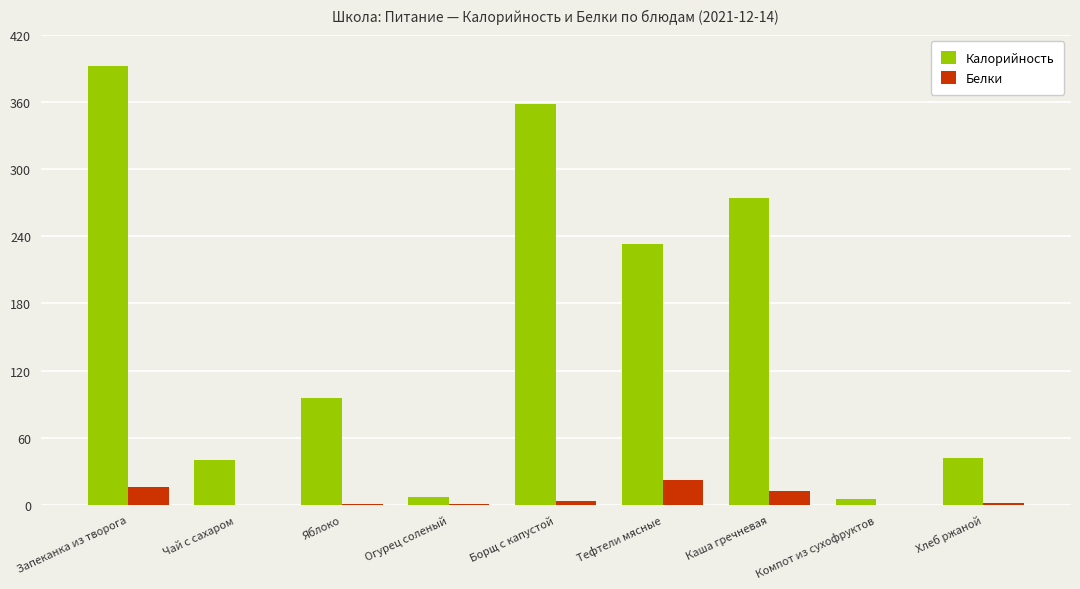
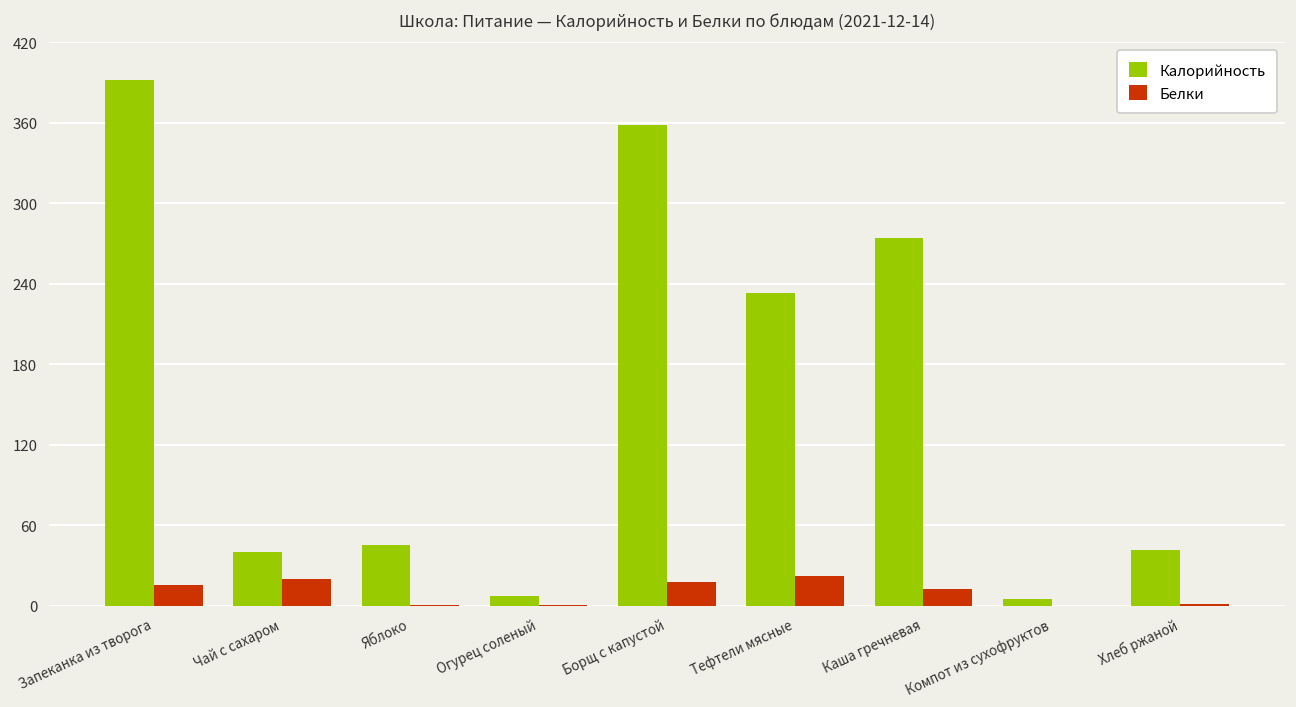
Белки, Чай с сахаром: 0 -> 20
Калорийность, Яблоко: 96 -> 46
Белки, Борщ с капустой: 3 -> 18
